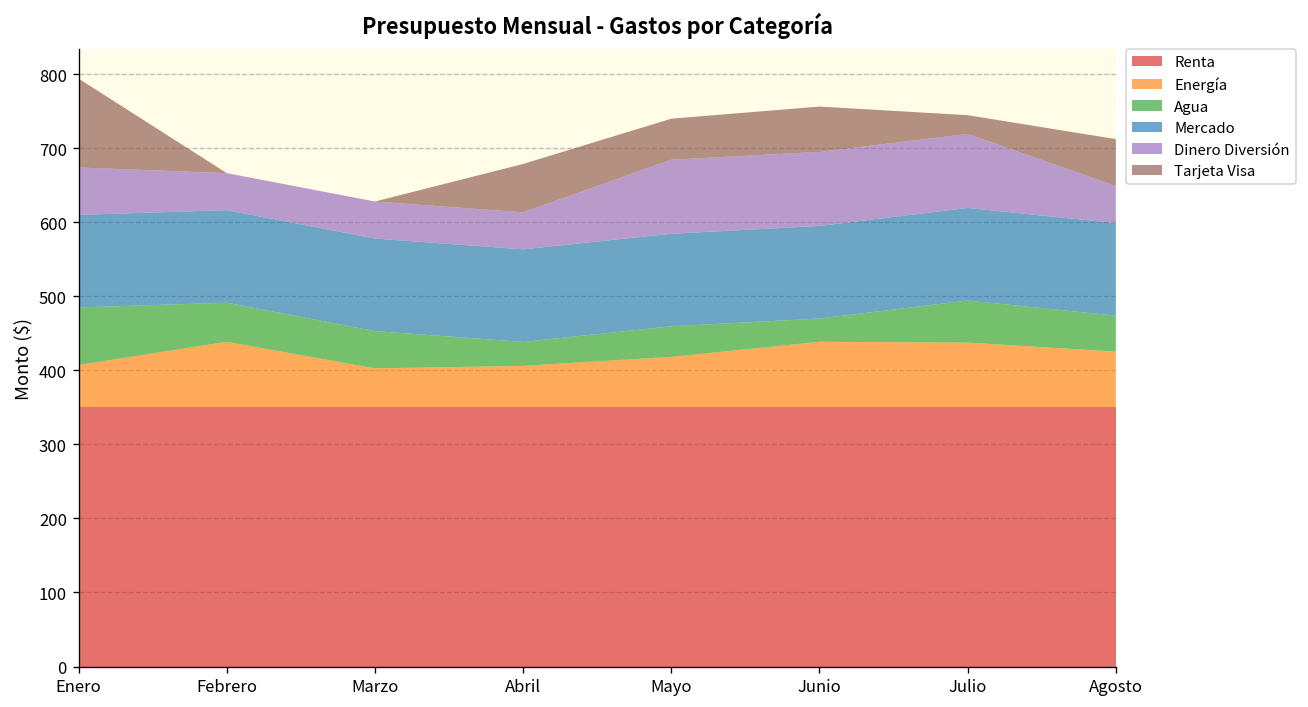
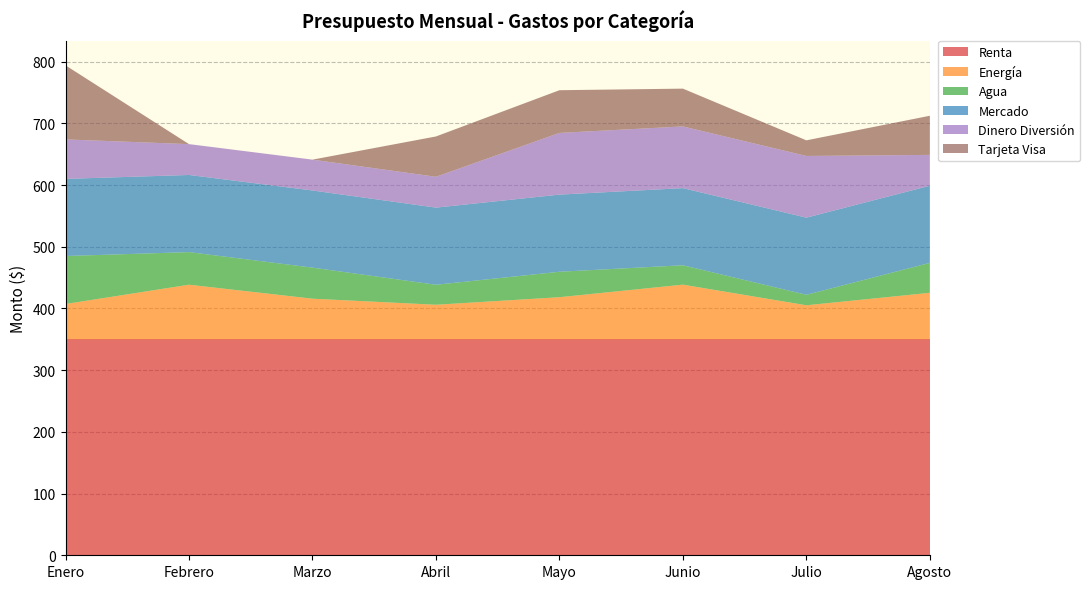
Energía, Marzo: 50 -> 70
Tarjeta Visa, Mayo: 60 -> 70
Energía, Julio: 90 -> 60
Agua, Julio: 60 -> 20
